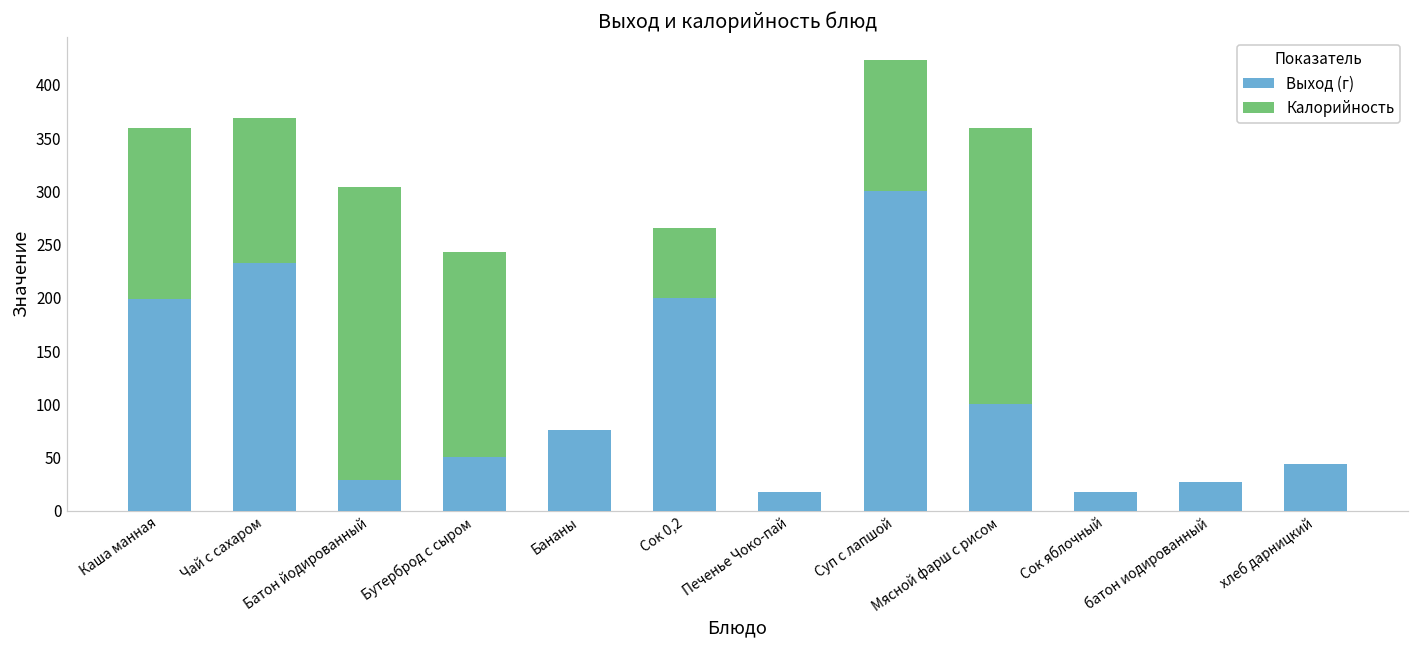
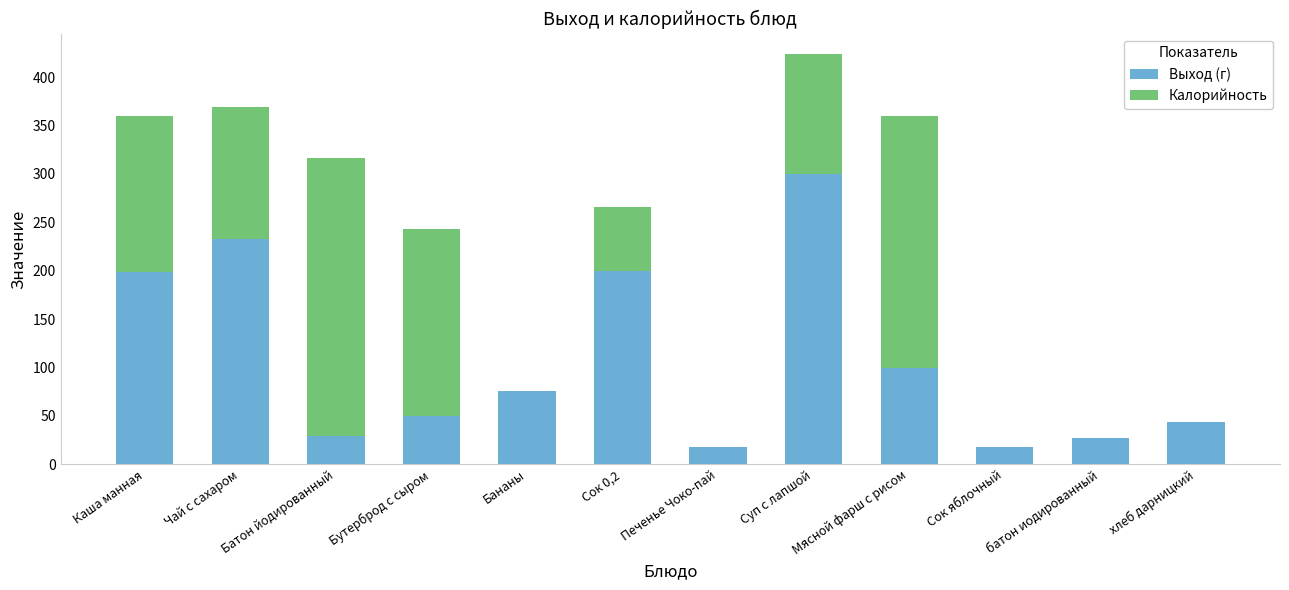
Калорийность, Батон йодированный: 280 -> 290
